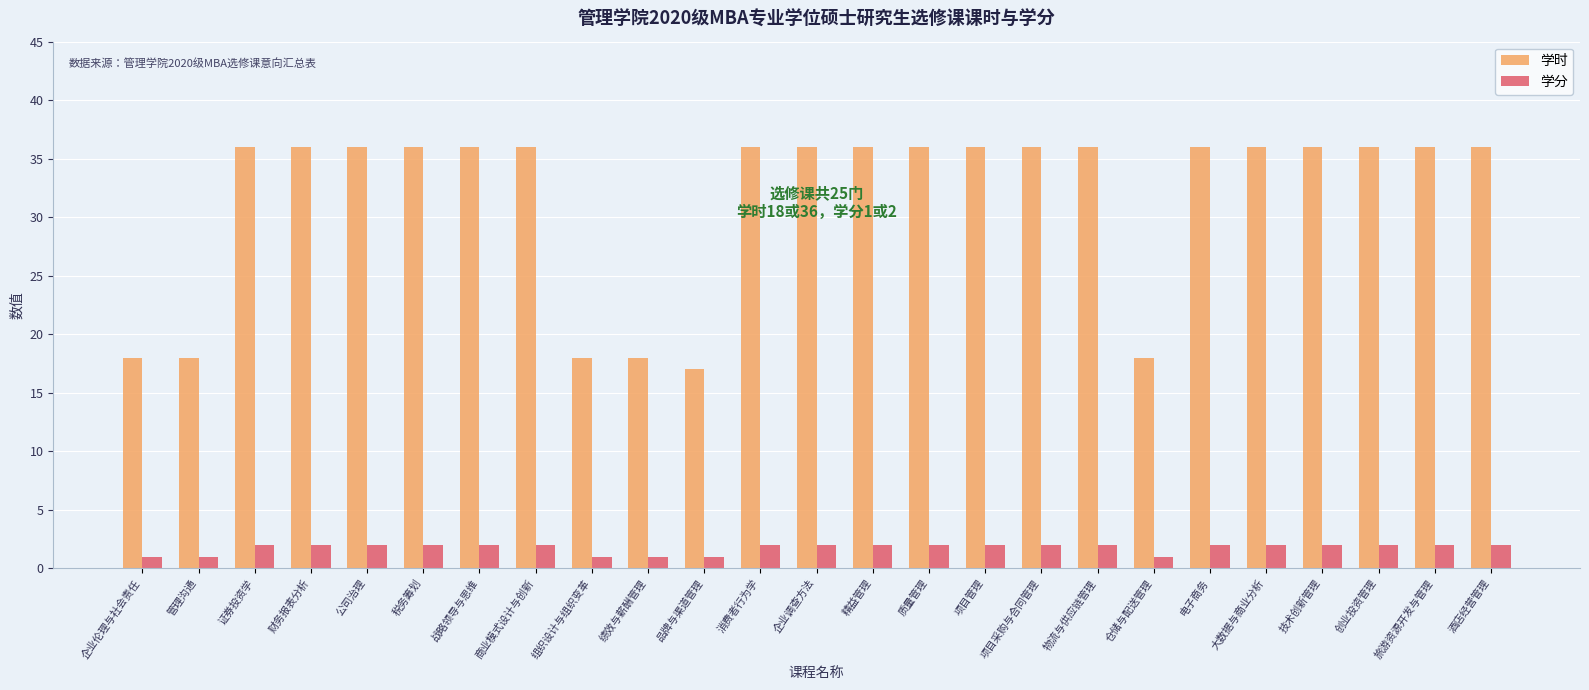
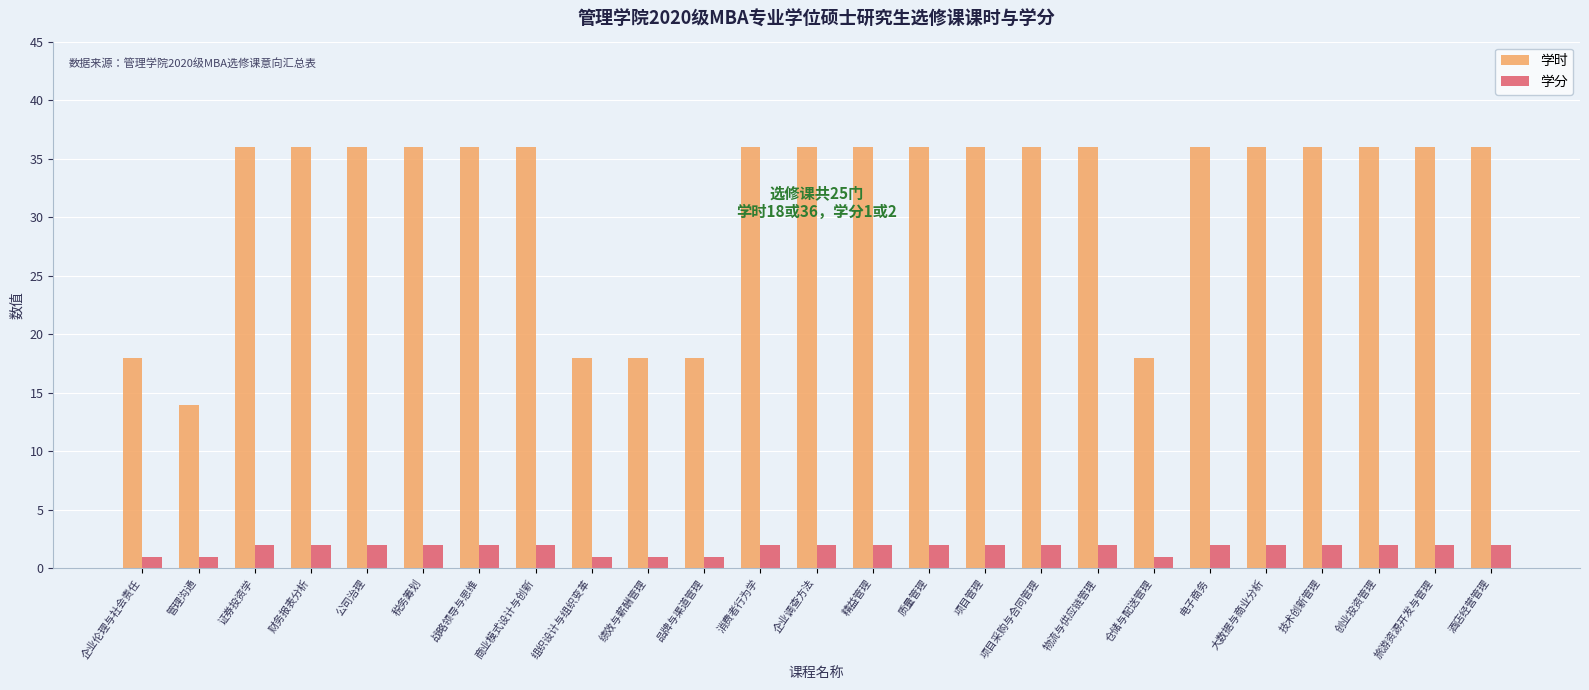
学时, 管理沟通: 18 -> 14
学时, 品牌与渠道管理: 17 -> 18
